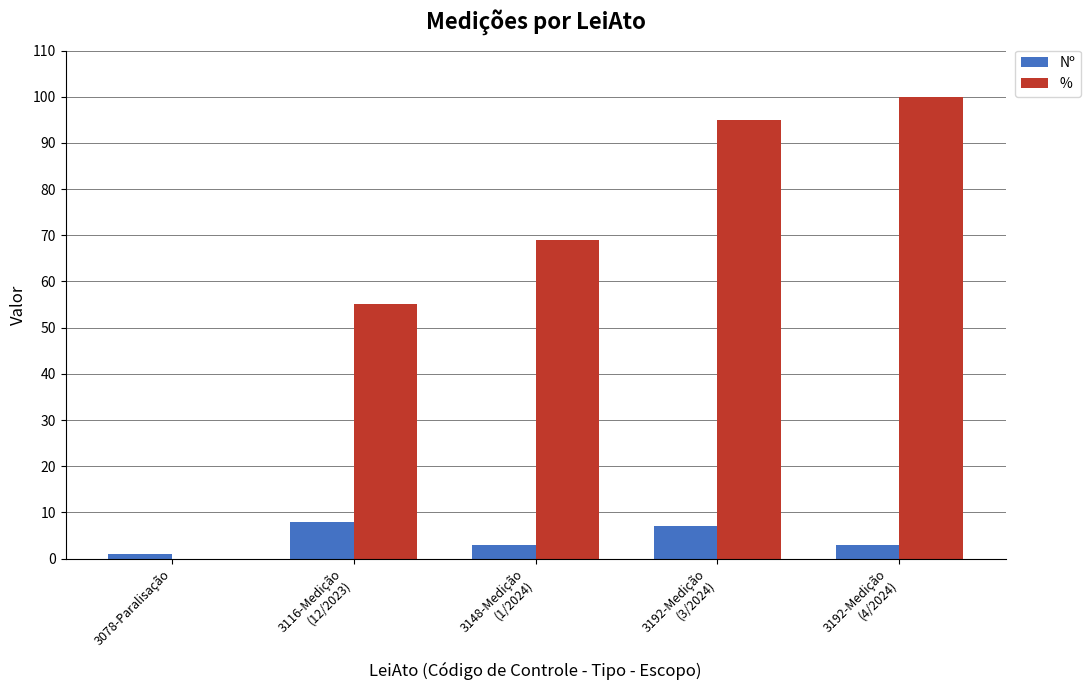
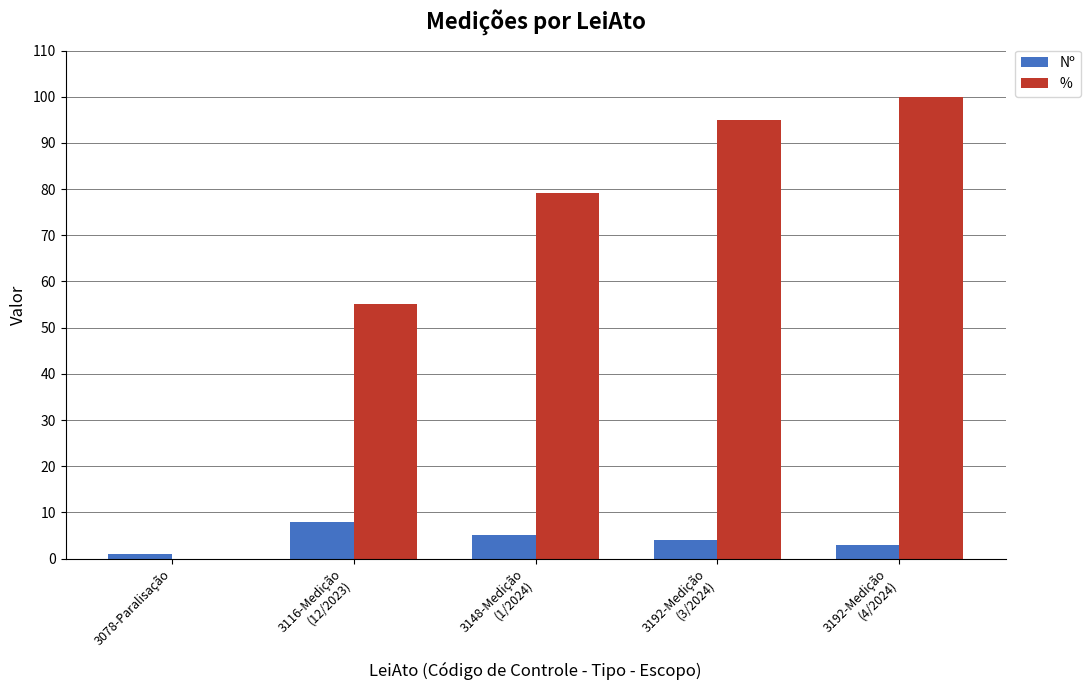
Nº, 3148-Medição (1/2024): 3 -> 5
%, 3148-Medição (1/2024): 69 -> 79
Nº, 3192-Medição (3/2024): 7 -> 4
